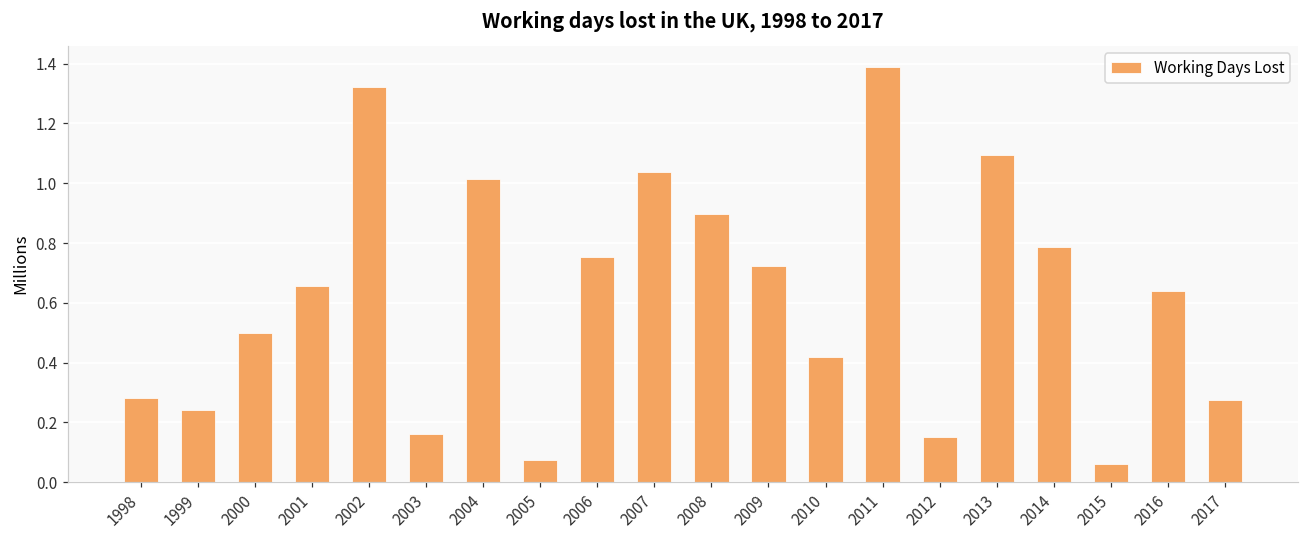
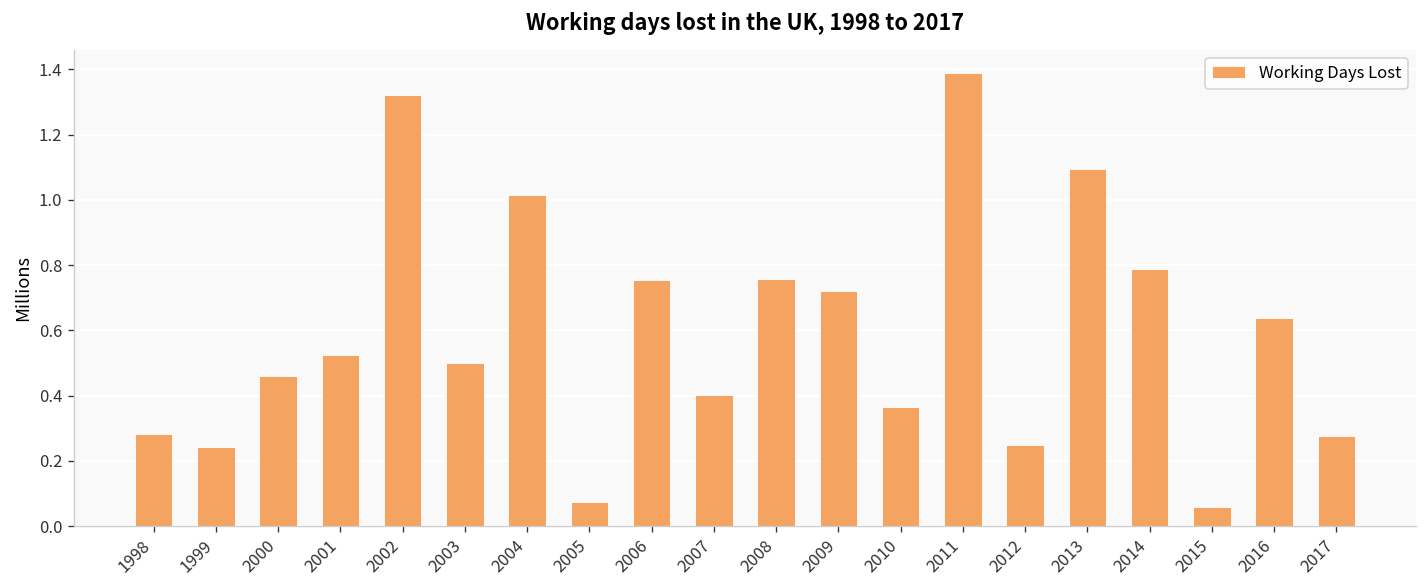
2000: 0.50 -> 0.46
2001: 0.66 -> 0.53
2003: 0.16 -> 0.50
2007: 1.04 -> 0.40
2008: 0.90 -> 0.76
2010: 0.42 -> 0.37
2012: 0.15 -> 0.25
